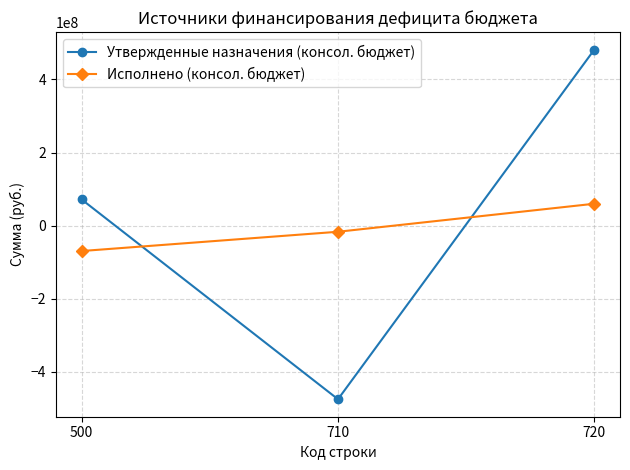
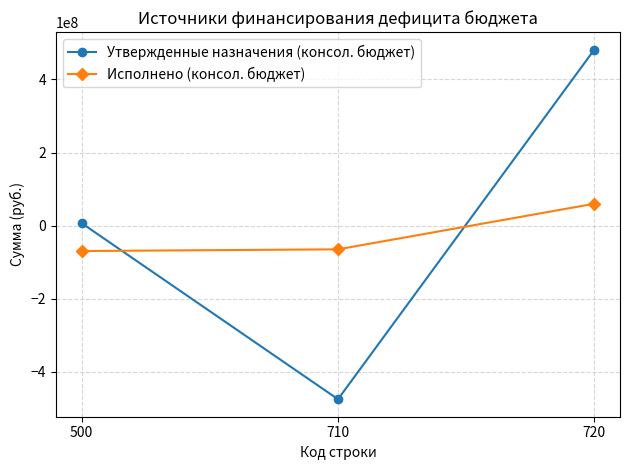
Утвержденные назначения (консол. бюджет), 500: 70000000 -> 10000000
Исполнено (консол. бюджет), 710: -20000000 -> -60000000
